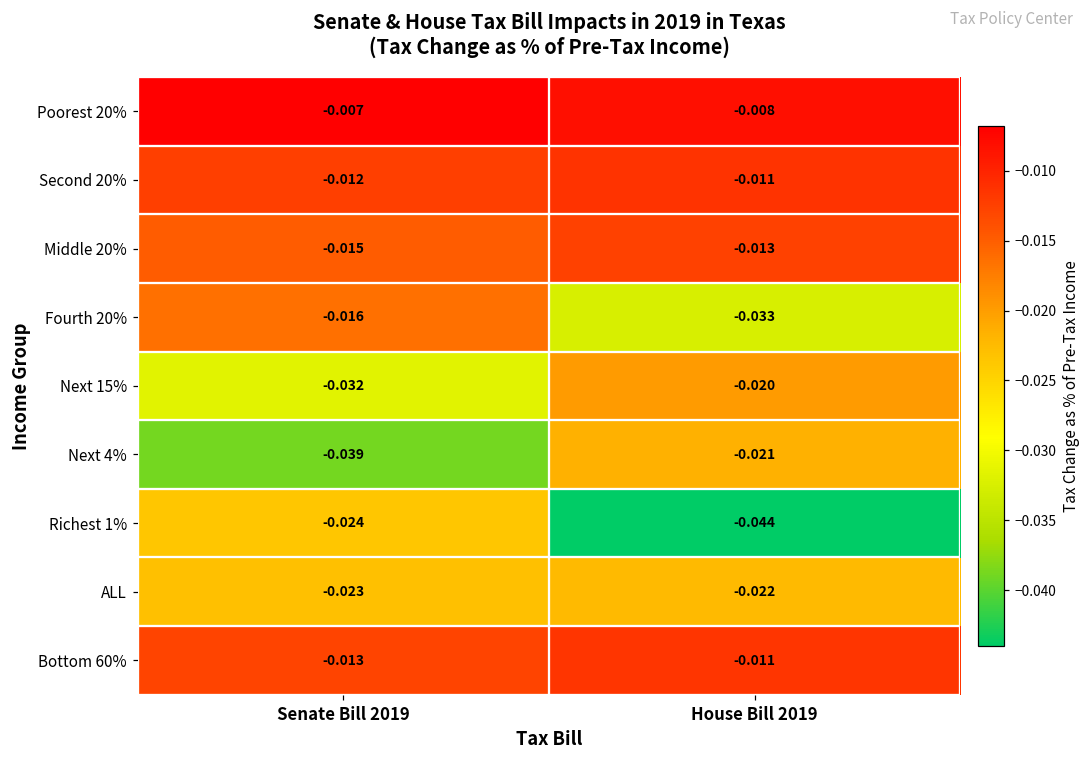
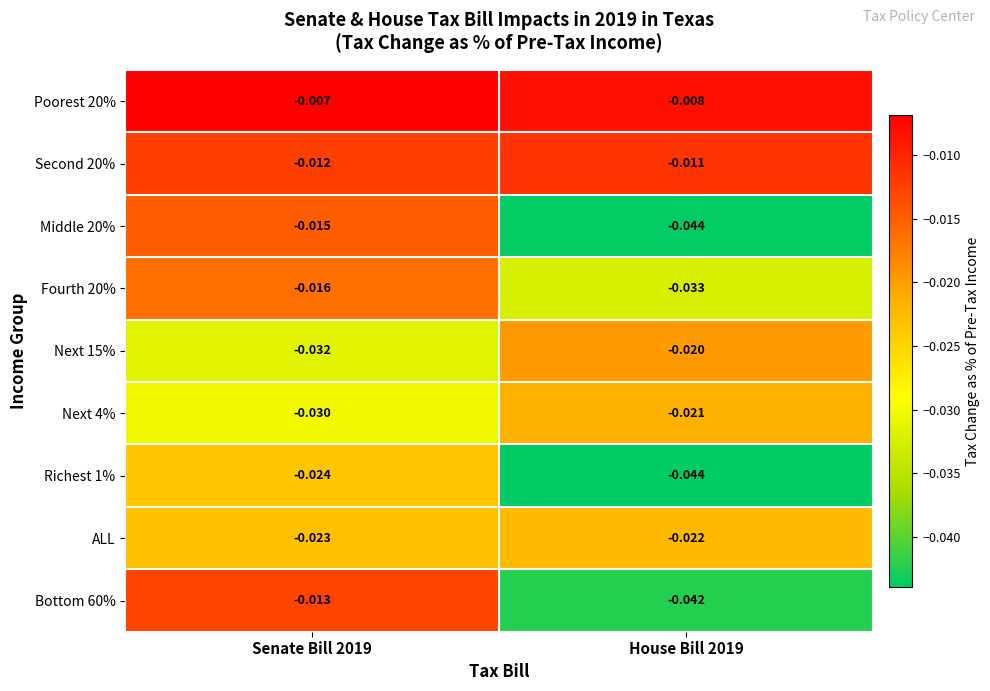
Middle 20%, House Bill 2019: -0.013 -> -0.044
Next 4%, Senate Bill 2019: -0.039 -> -0.030
Bottom 60%, House Bill 2019: -0.011 -> -0.042
